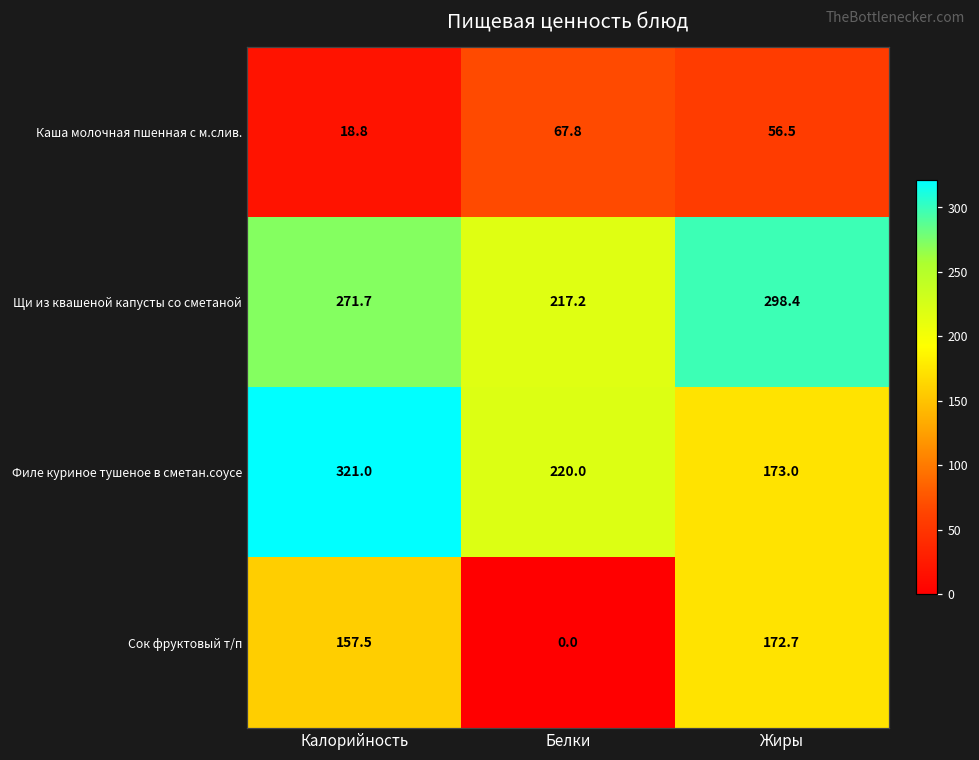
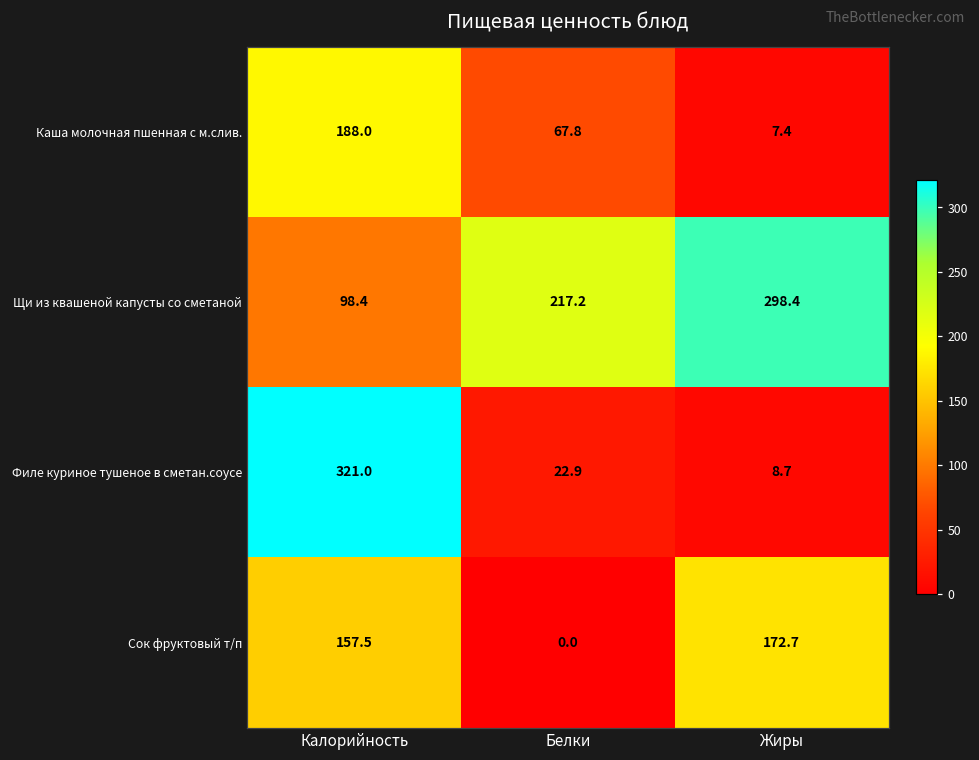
Каша молочная пшенная с м.слив., Калорийность: 18.8 -> 188.0
Каша молочная пшенная с м.слив., Жиры: 56.5 -> 7.4
Щи из квашеной капусты со сметаной, Калорийность: 271.7 -> 98.4
Филе куриное тушеное в сметан.соусе, Белки: 220.0 -> 22.9
Филе куриное тушеное в сметан.соусе, Жиры: 173.0 -> 8.7
